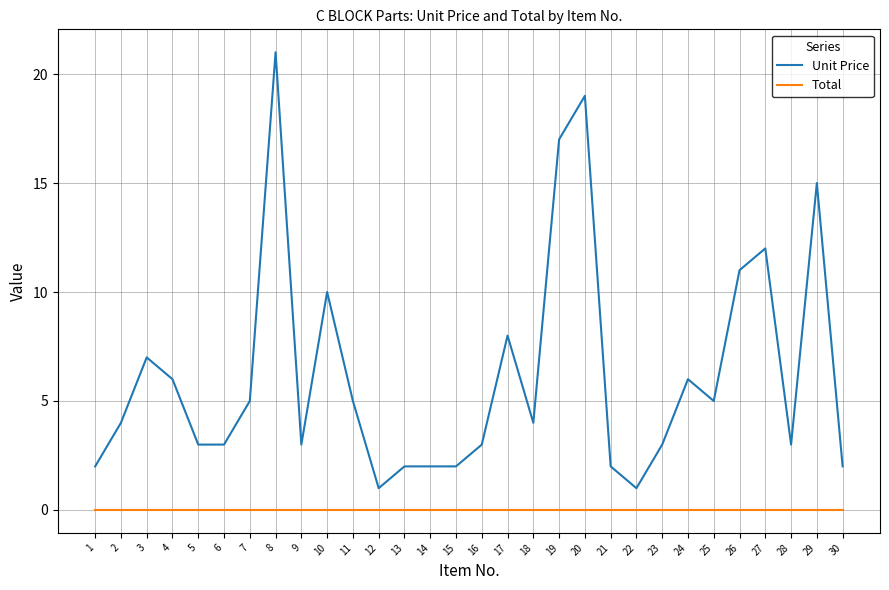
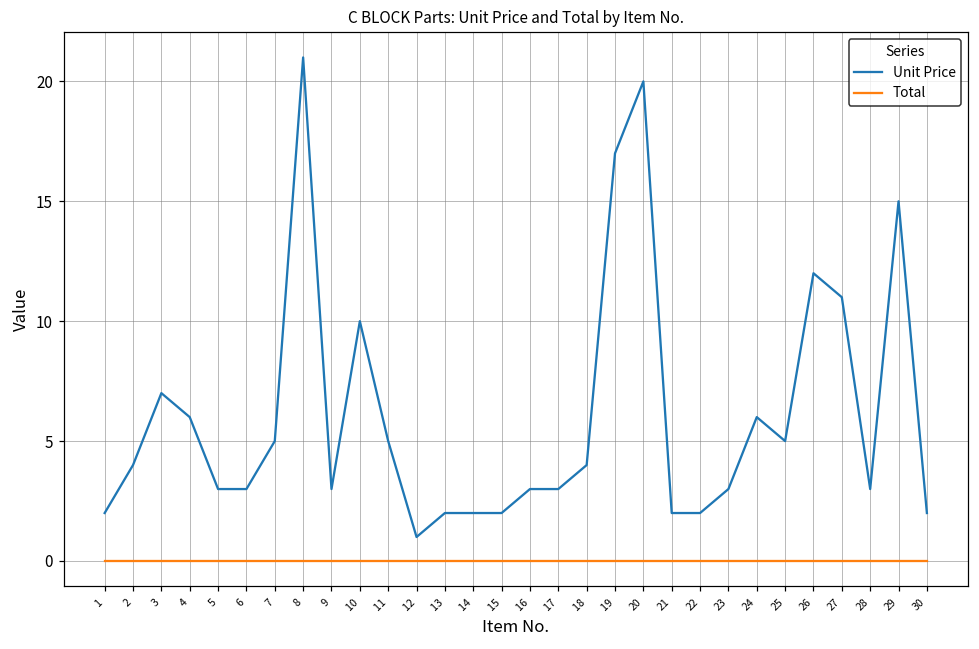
Unit Price, 17: 8 -> 3
Unit Price, 20: 19 -> 20
Unit Price, 22: 1 -> 2
Unit Price, 26: 11 -> 12
Unit Price, 27: 12 -> 11
